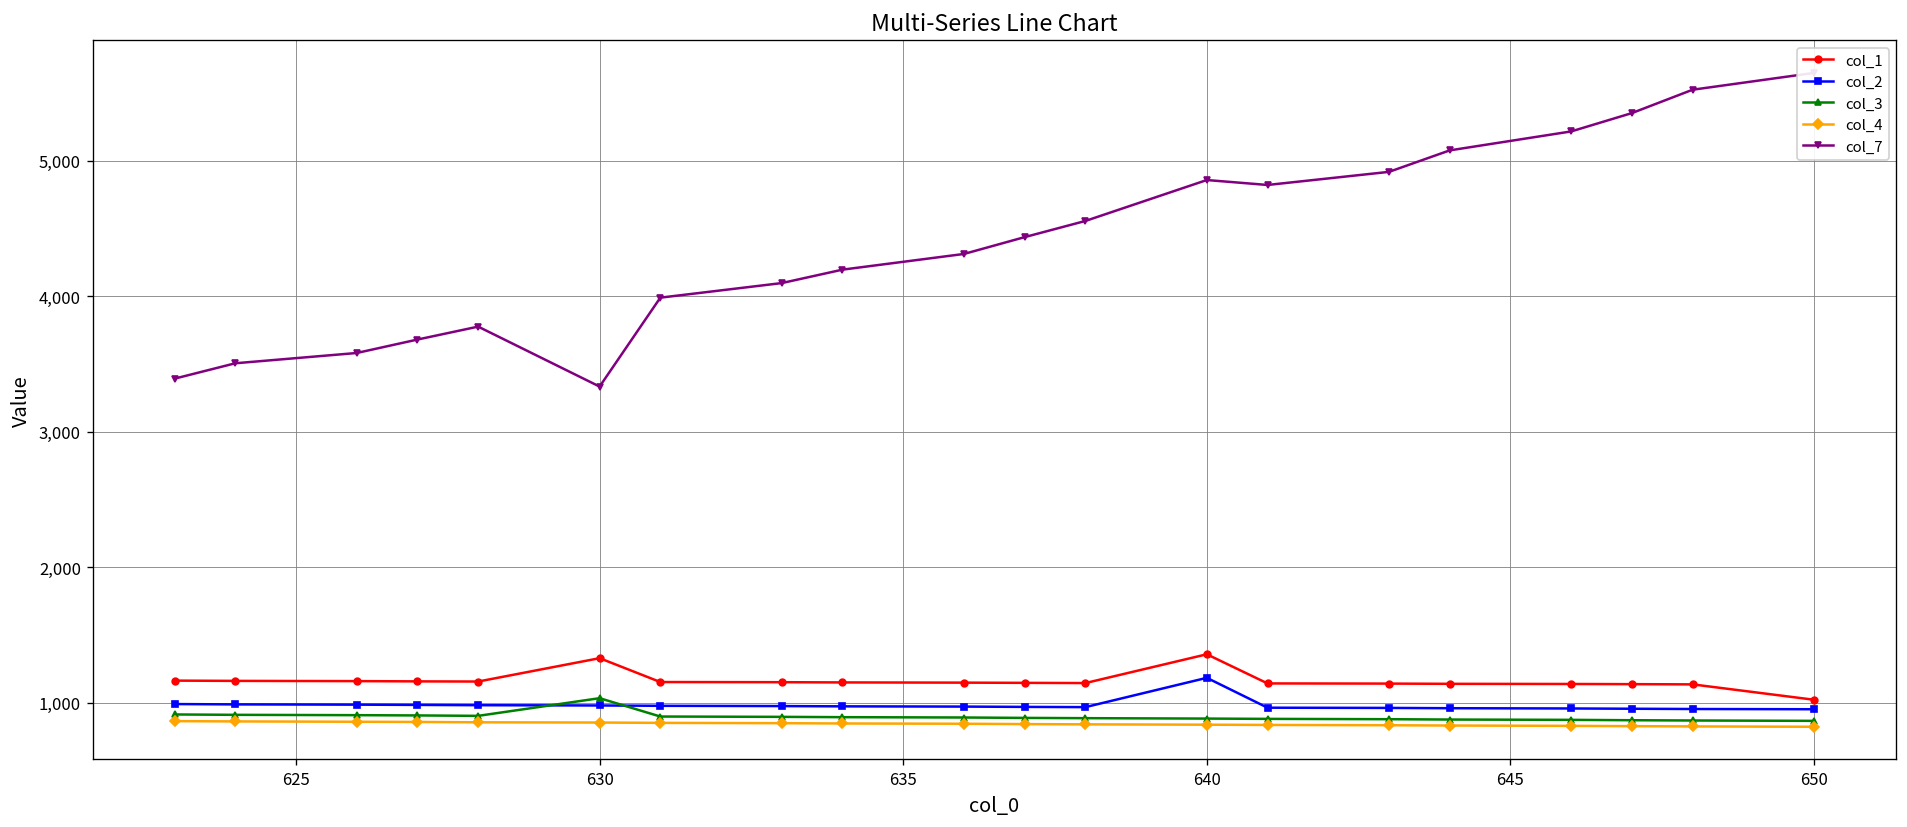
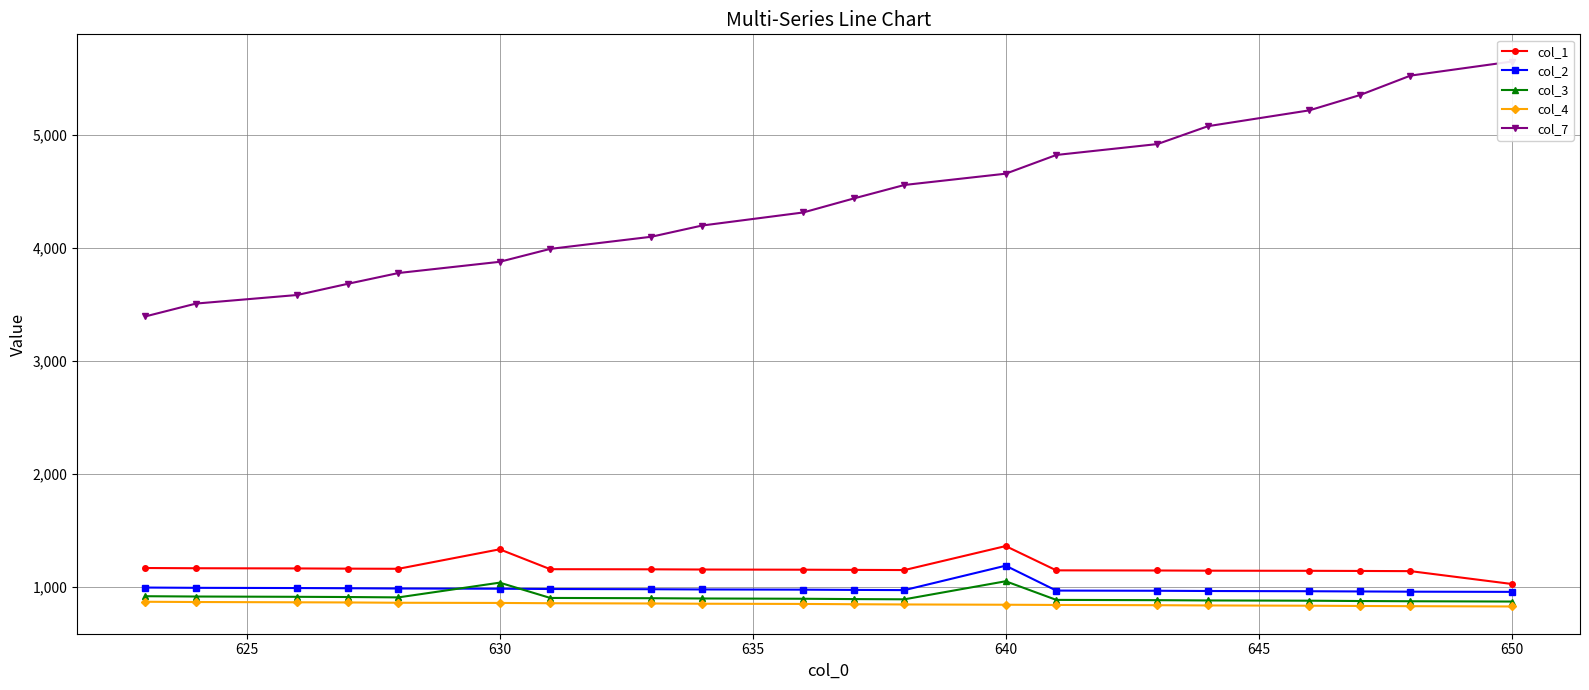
col_7, 630: 3,330 -> 3,870
col_3, 640: 880 -> 1,050
col_7, 640: 4,860 -> 4,650
